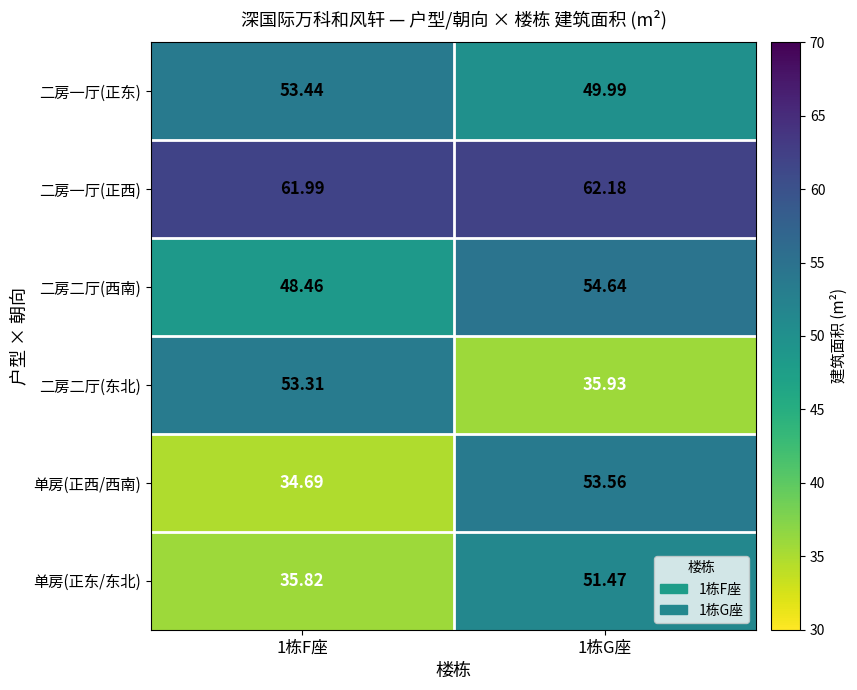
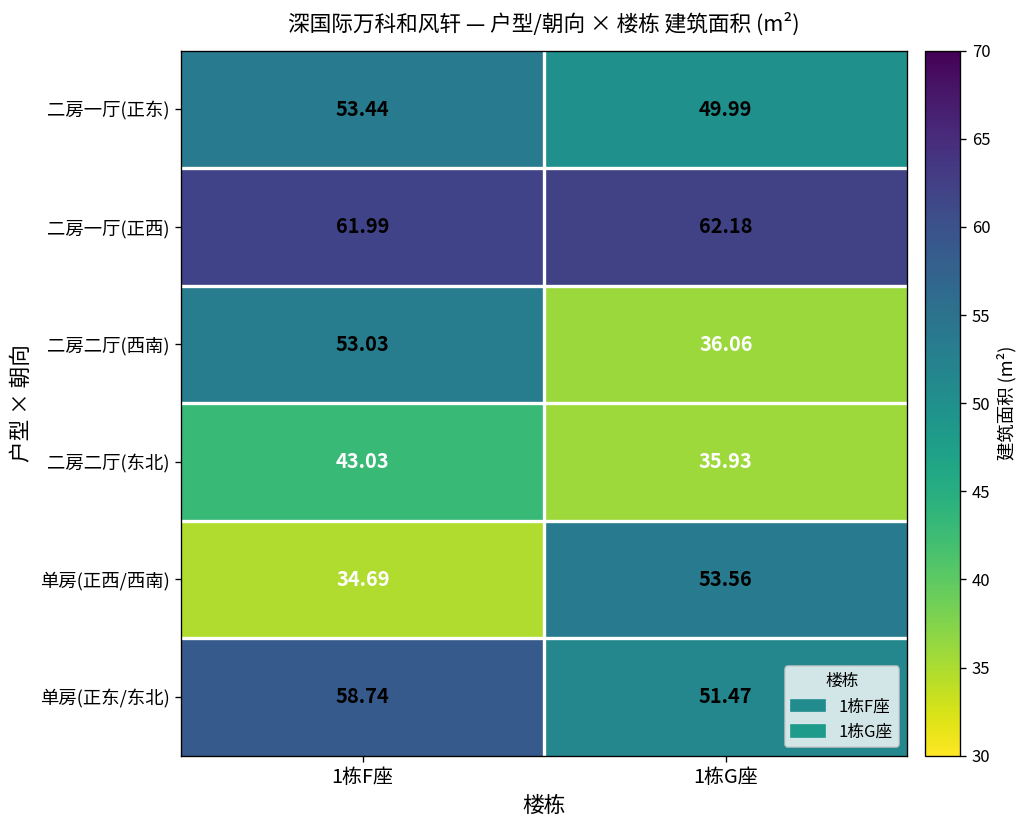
二房二厅(西南), 1栋F座: 48.46 -> 53.03
二房二厅(西南), 1栋G座: 54.64 -> 36.06
二房二厅(东北), 1栋F座: 53.31 -> 43.03
单房(正东/东北), 1栋F座: 35.82 -> 58.74
